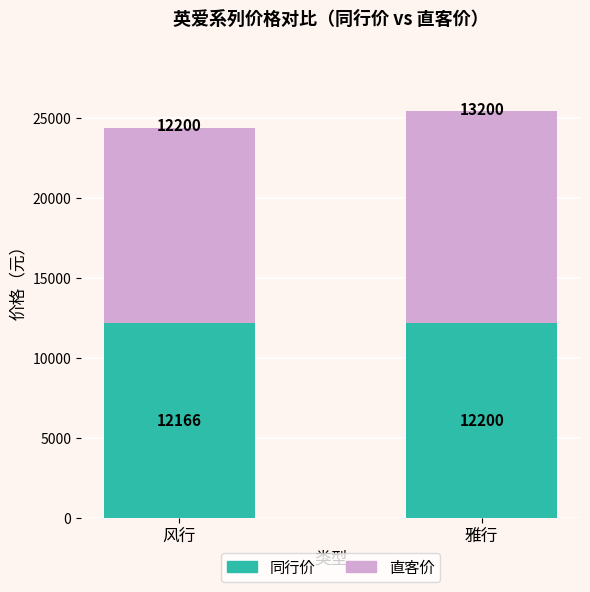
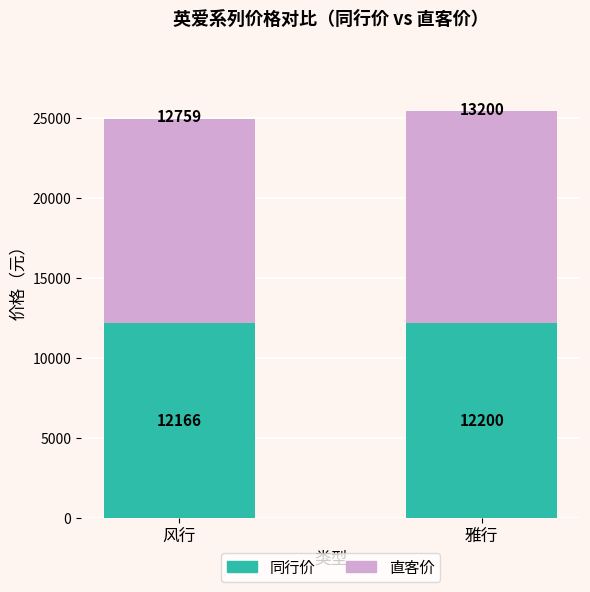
直客价, 风行: 12200 -> 12759
